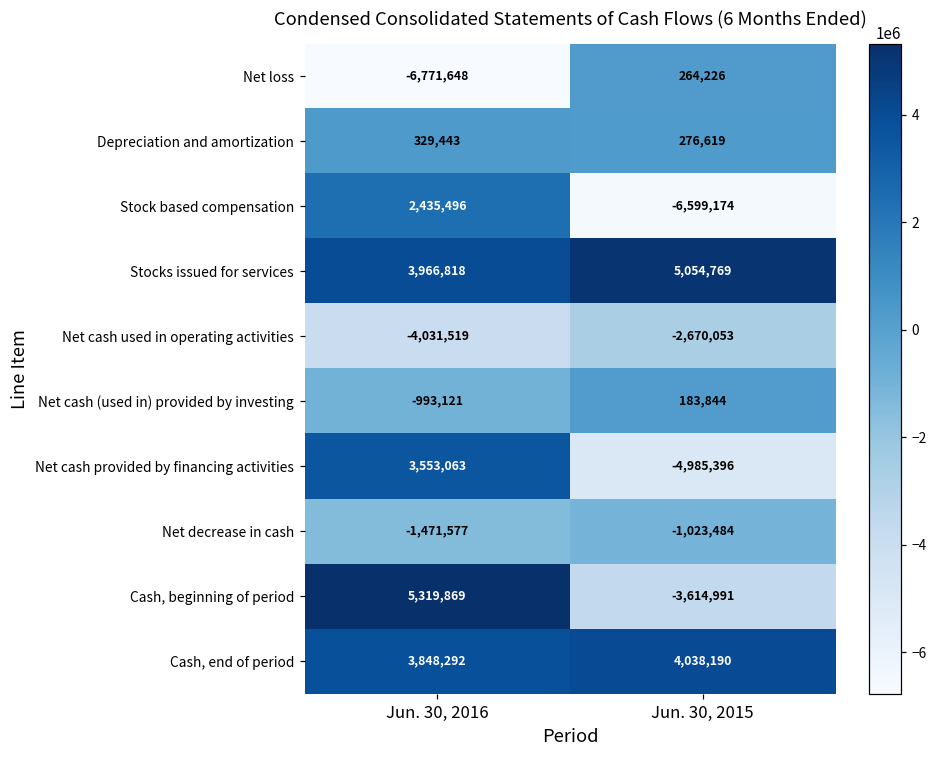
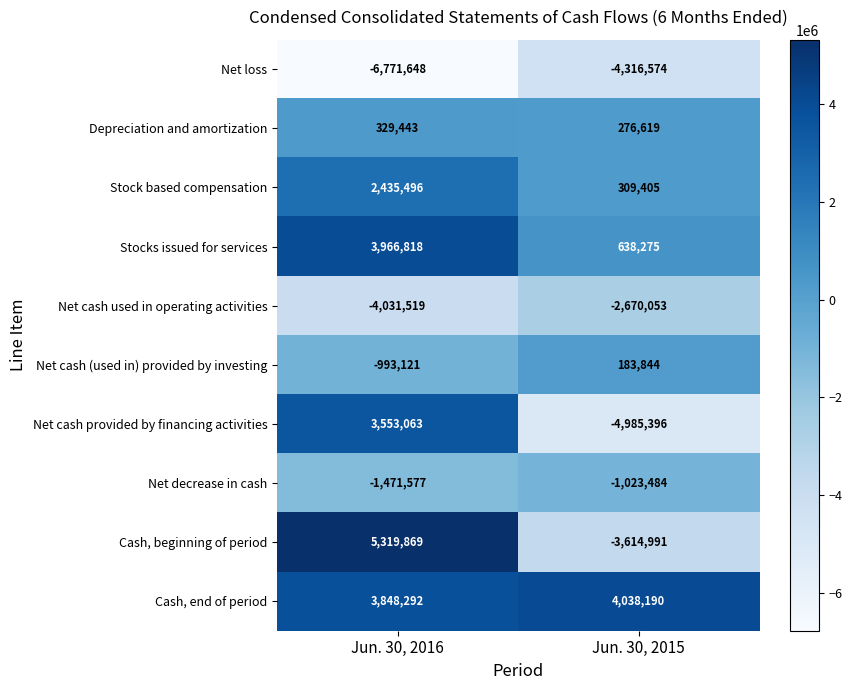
Net loss, Jun. 30, 2015: 264,226 -> -4,316,574
Stock based compensation, Jun. 30, 2015: -6,599,174 -> 309,405
Stocks issued for services, Jun. 30, 2015: 5,054,769 -> 638,275
